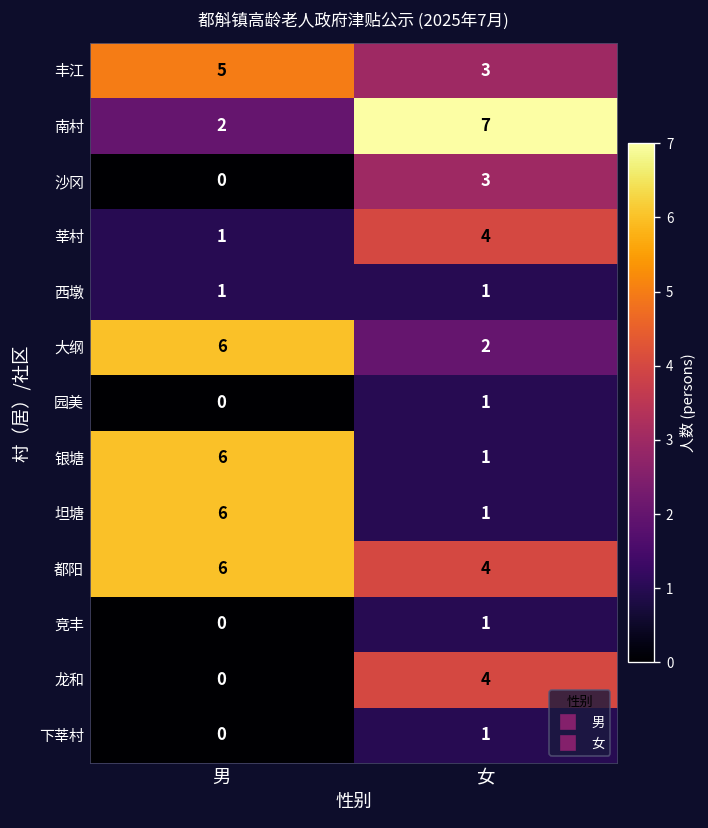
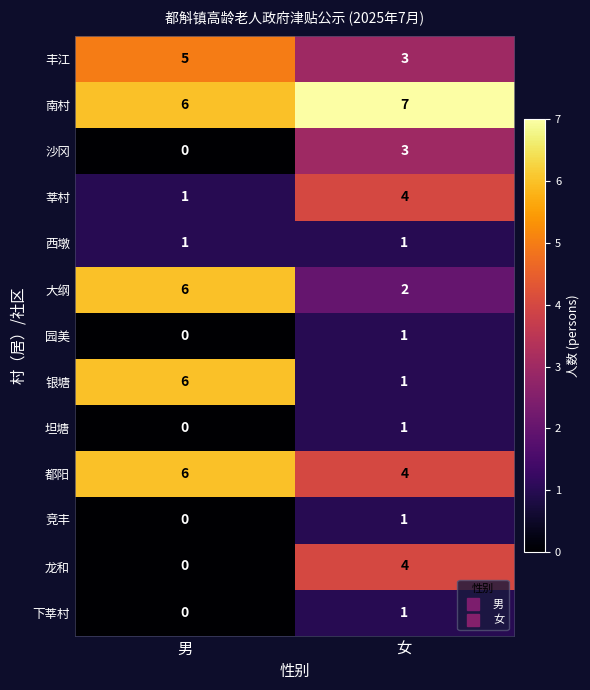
南村, 男: 2 -> 6
坦塘, 男: 6 -> 0
